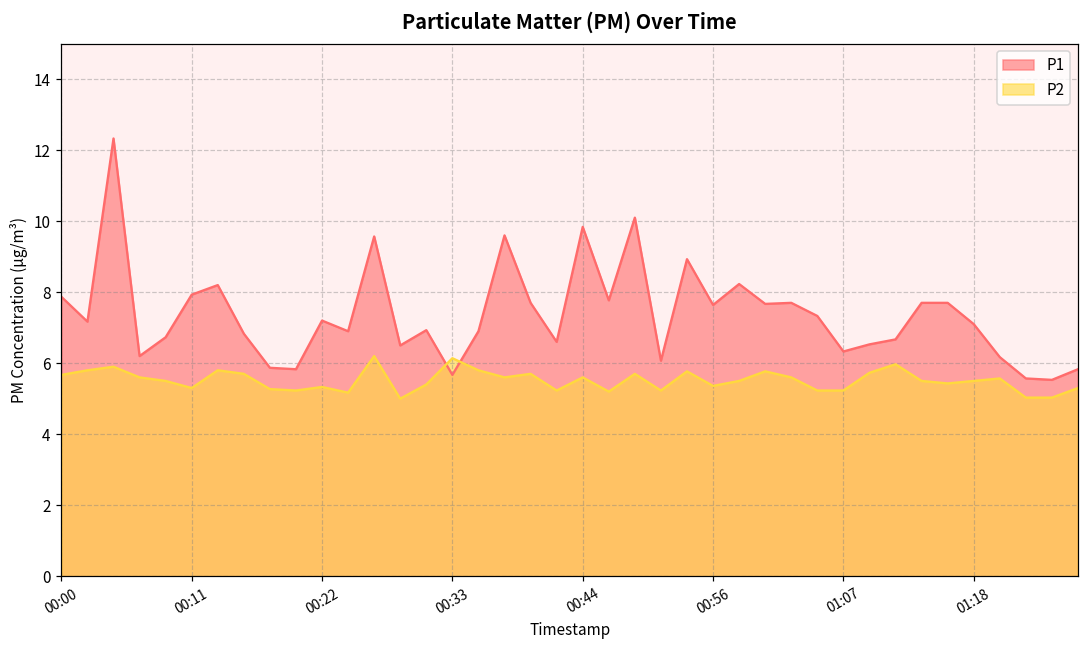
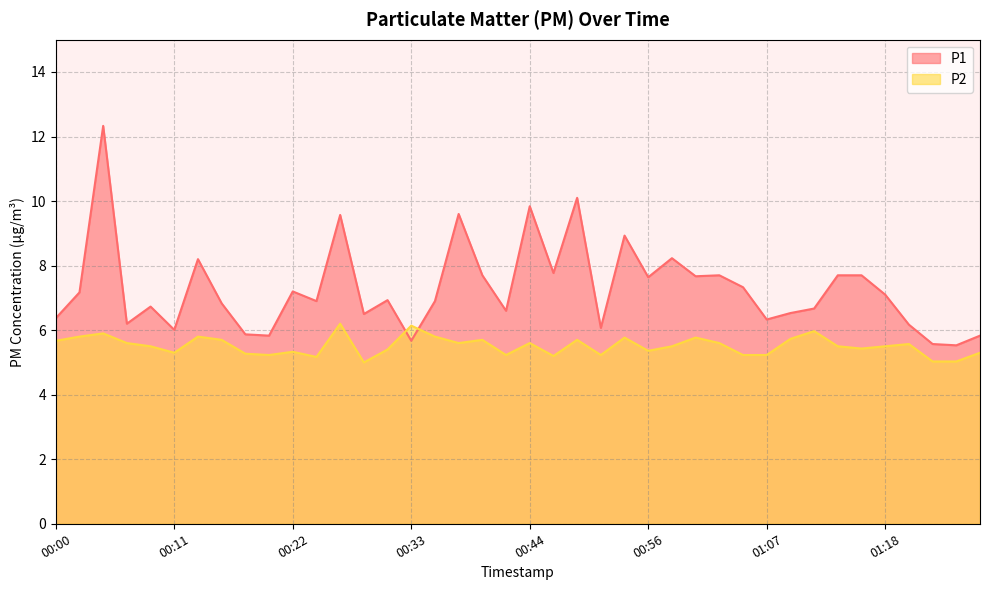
P1, 00:00: 7.9 -> 6.4
P1, 00:11: 7.9 -> 6.0
